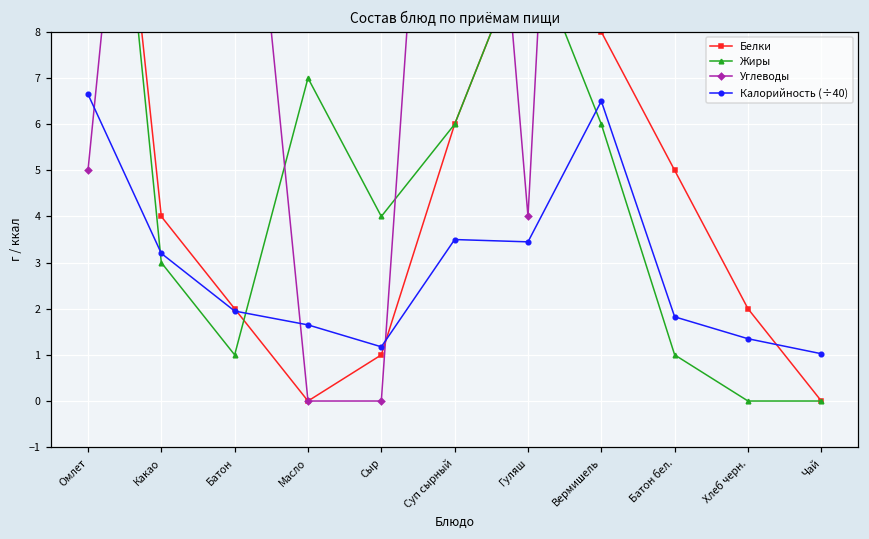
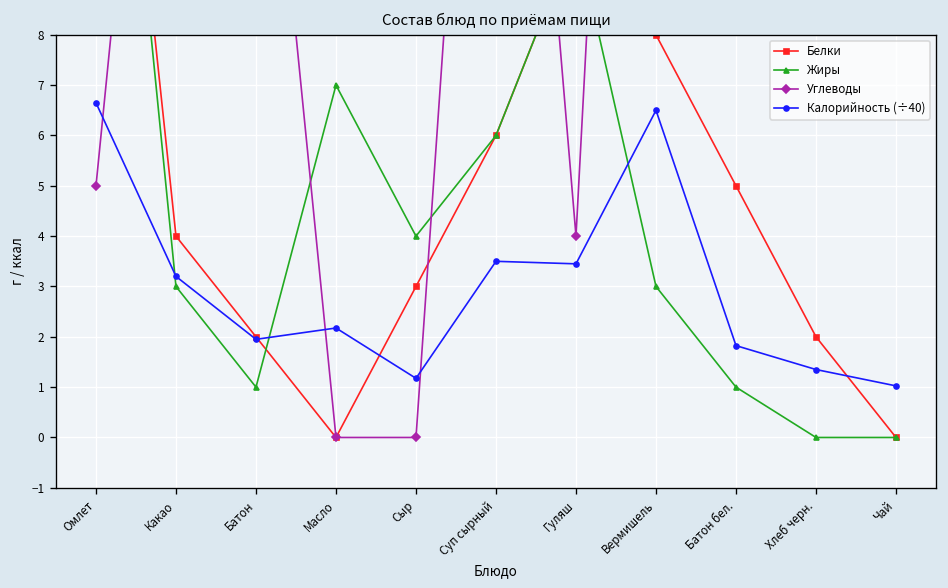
Калорийность (÷40), Масло: 1.7 -> 2.2
Белки, Сыр: 1 -> 3
Жиры, Вермишель: 6 -> 3
